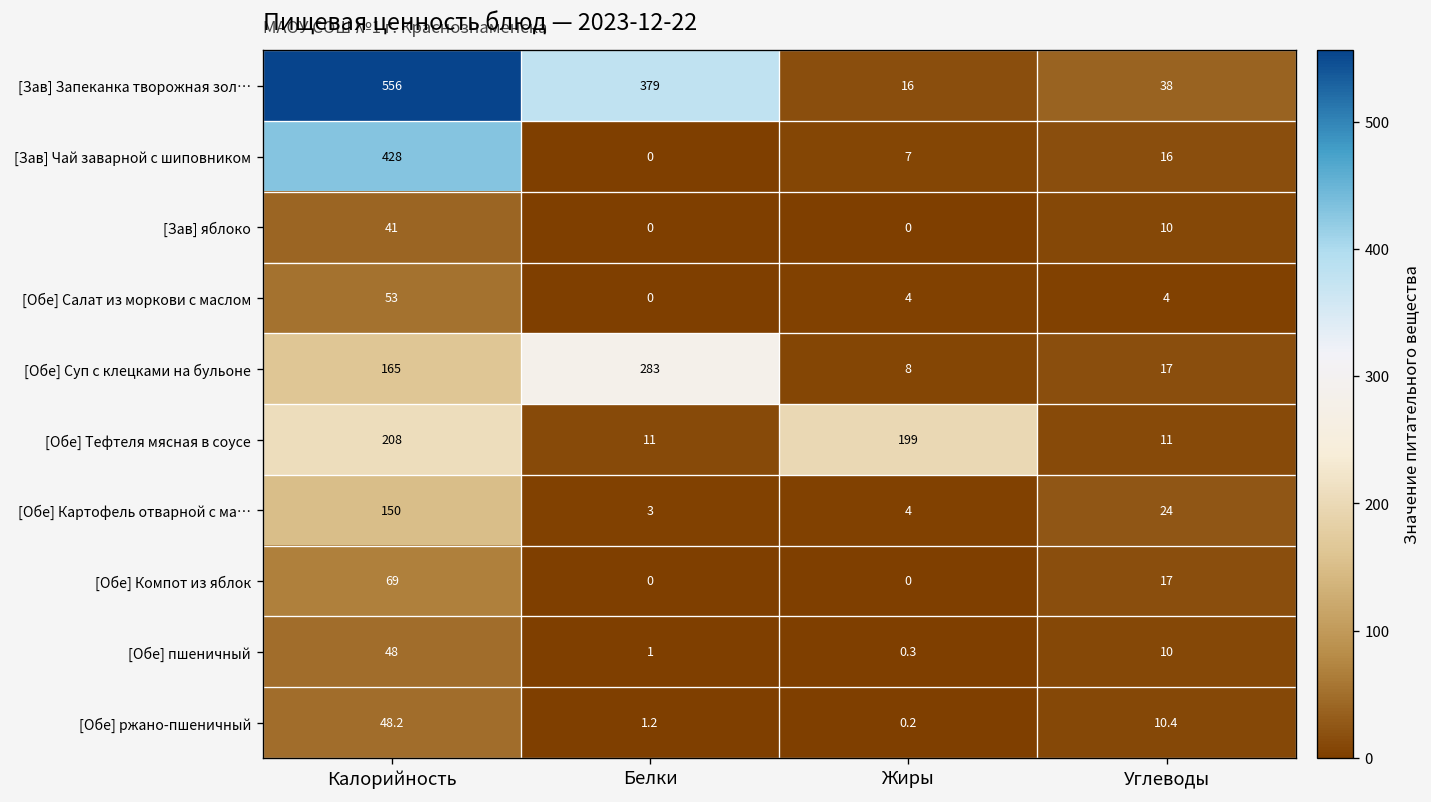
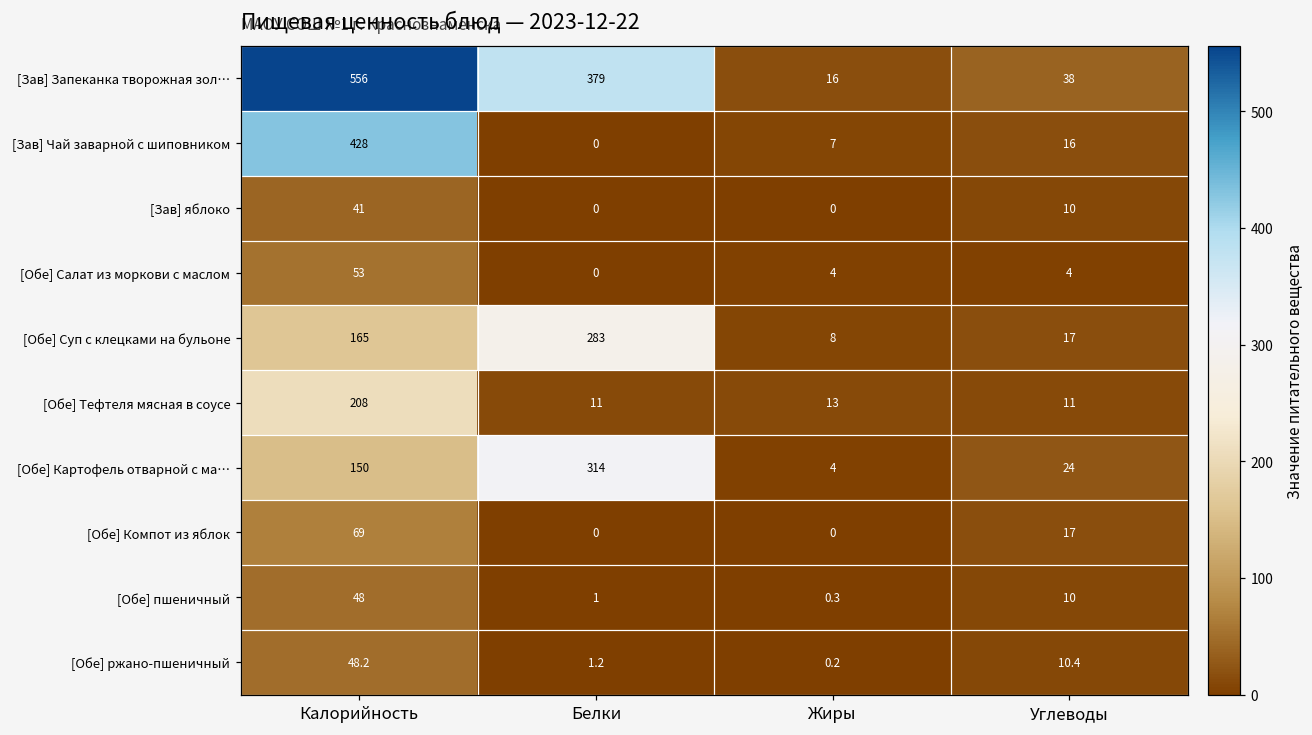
[Обе] Тефтеля мясная в соусе, Жиры: 199 -> 13
[Обе] Картофель отварной с ма…, Белки: 3 -> 314
